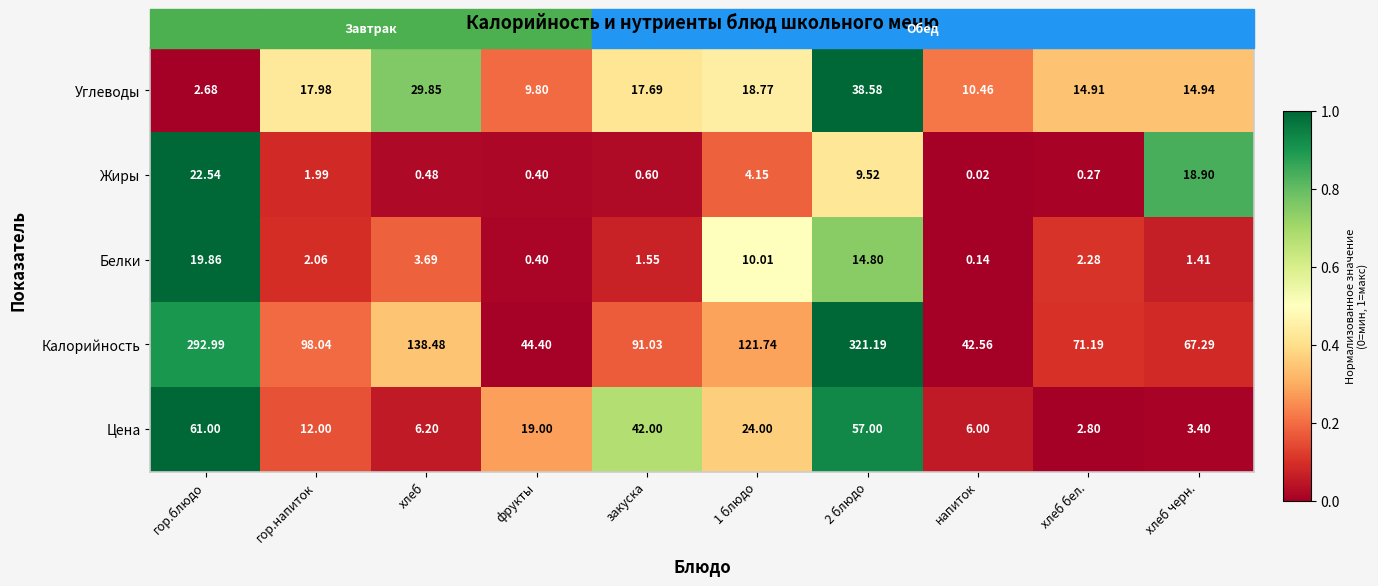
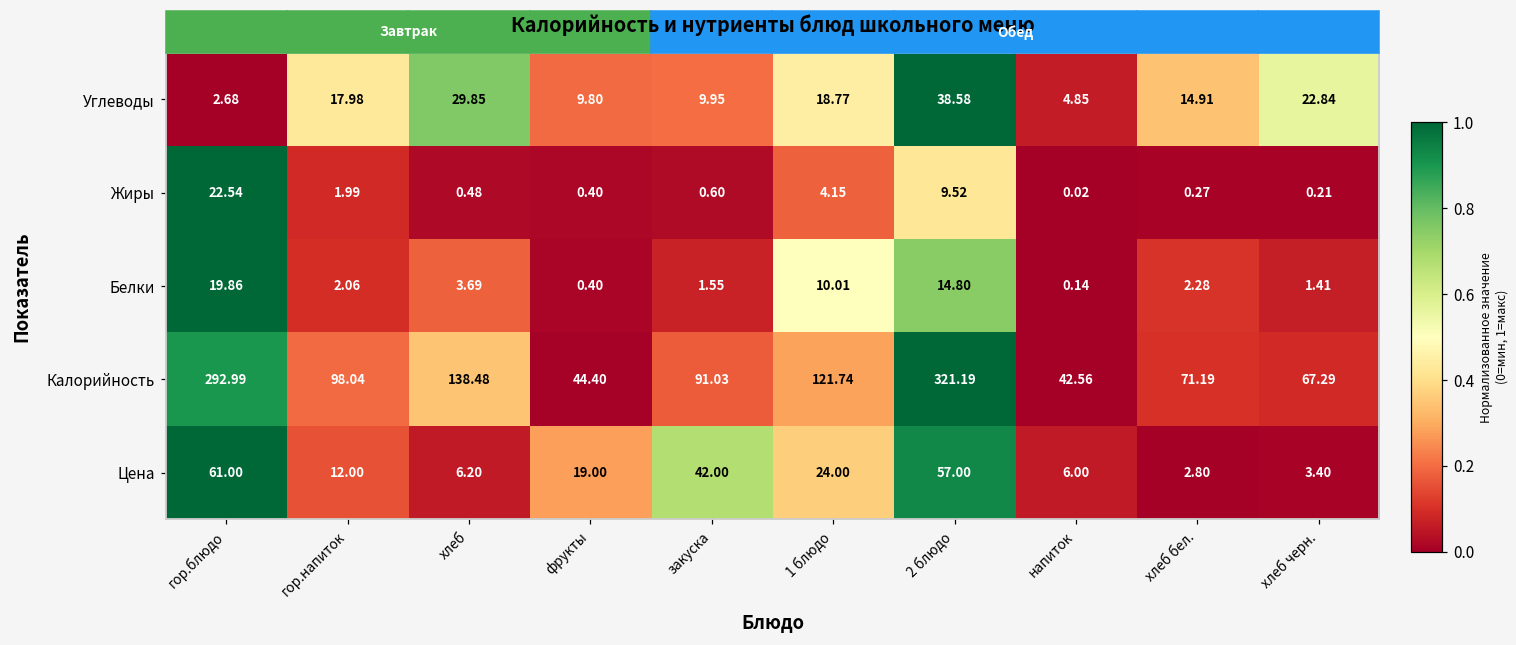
Углеводы, закуска: 17.69 -> 9.95
Углеводы, напиток: 10.46 -> 4.85
Углеводы, хлеб черн.: 14.94 -> 22.84
Жиры, хлеб черн.: 18.90 -> 0.21
